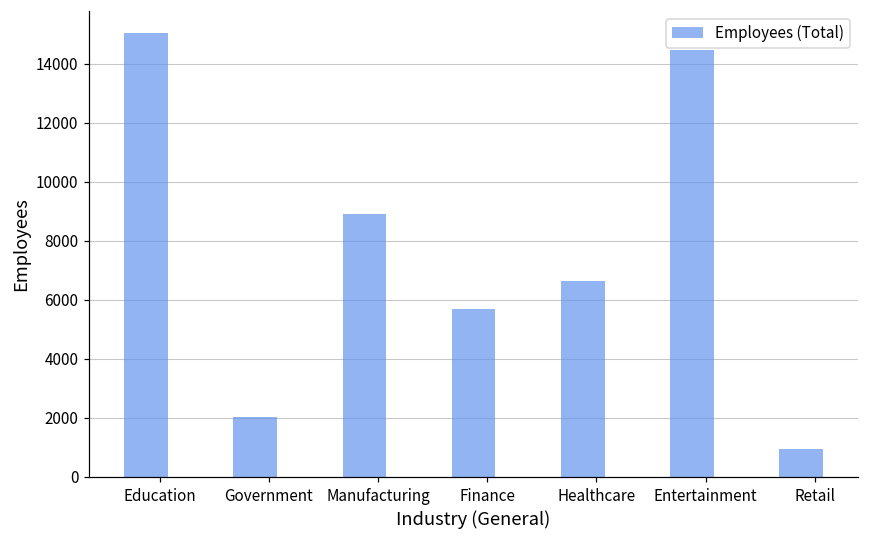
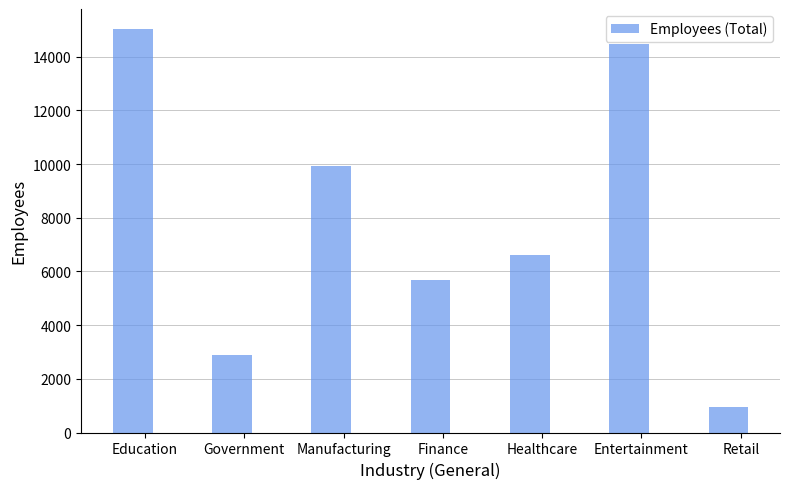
Government: 2000 -> 2900
Manufacturing: 8900 -> 9900
